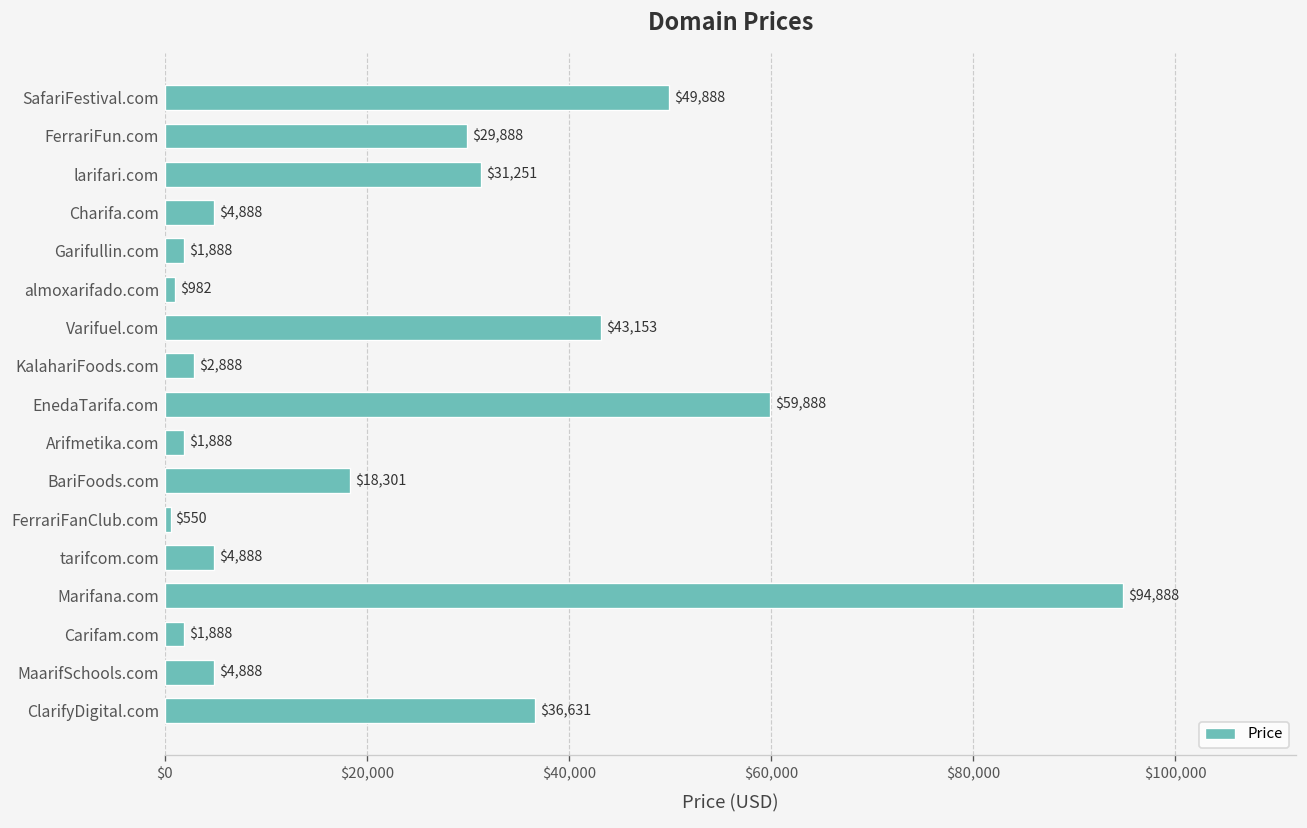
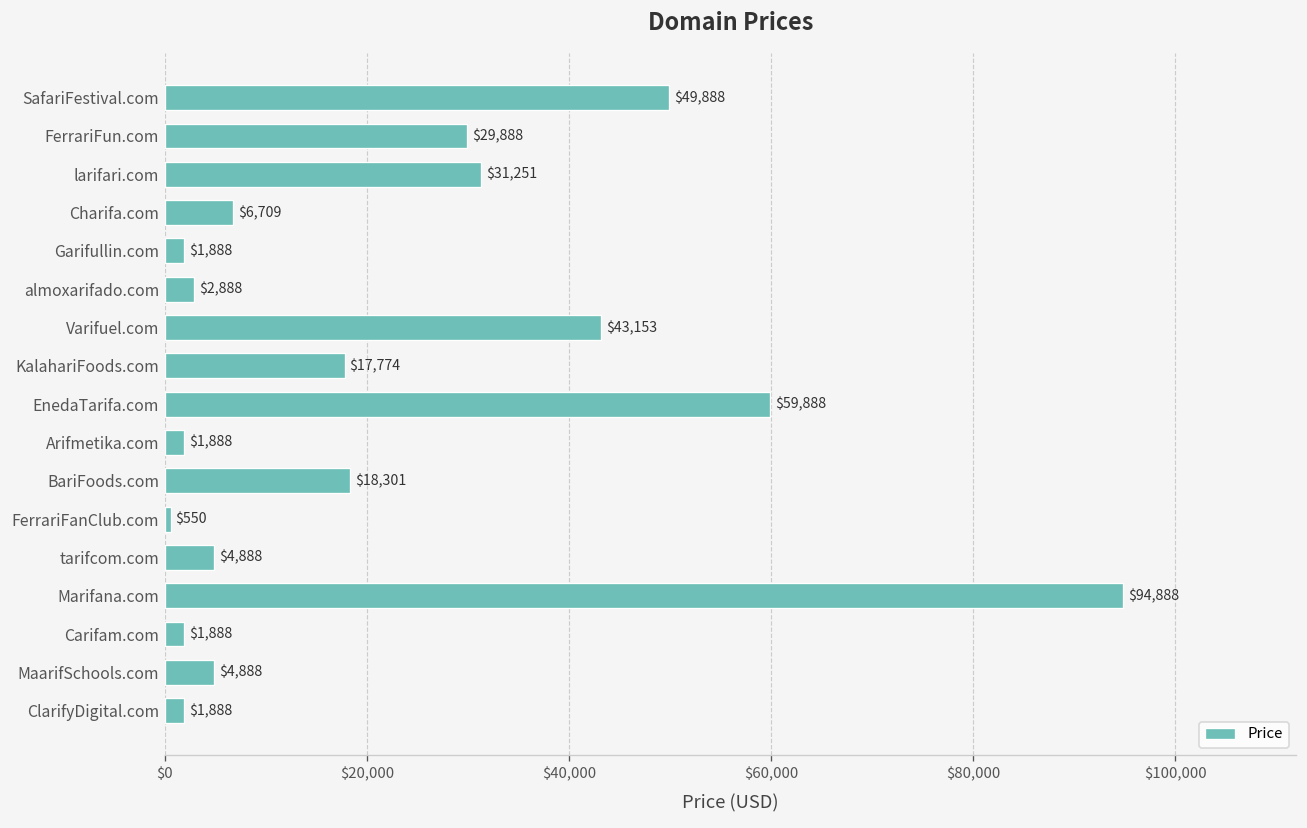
Charifa.com: $4,888 -> $6,709
almoxarifado.com: $982 -> $2,888
KalahariFoods.com: $2,888 -> $17,774
ClarifyDigital.com: $36,631 -> $1,888
